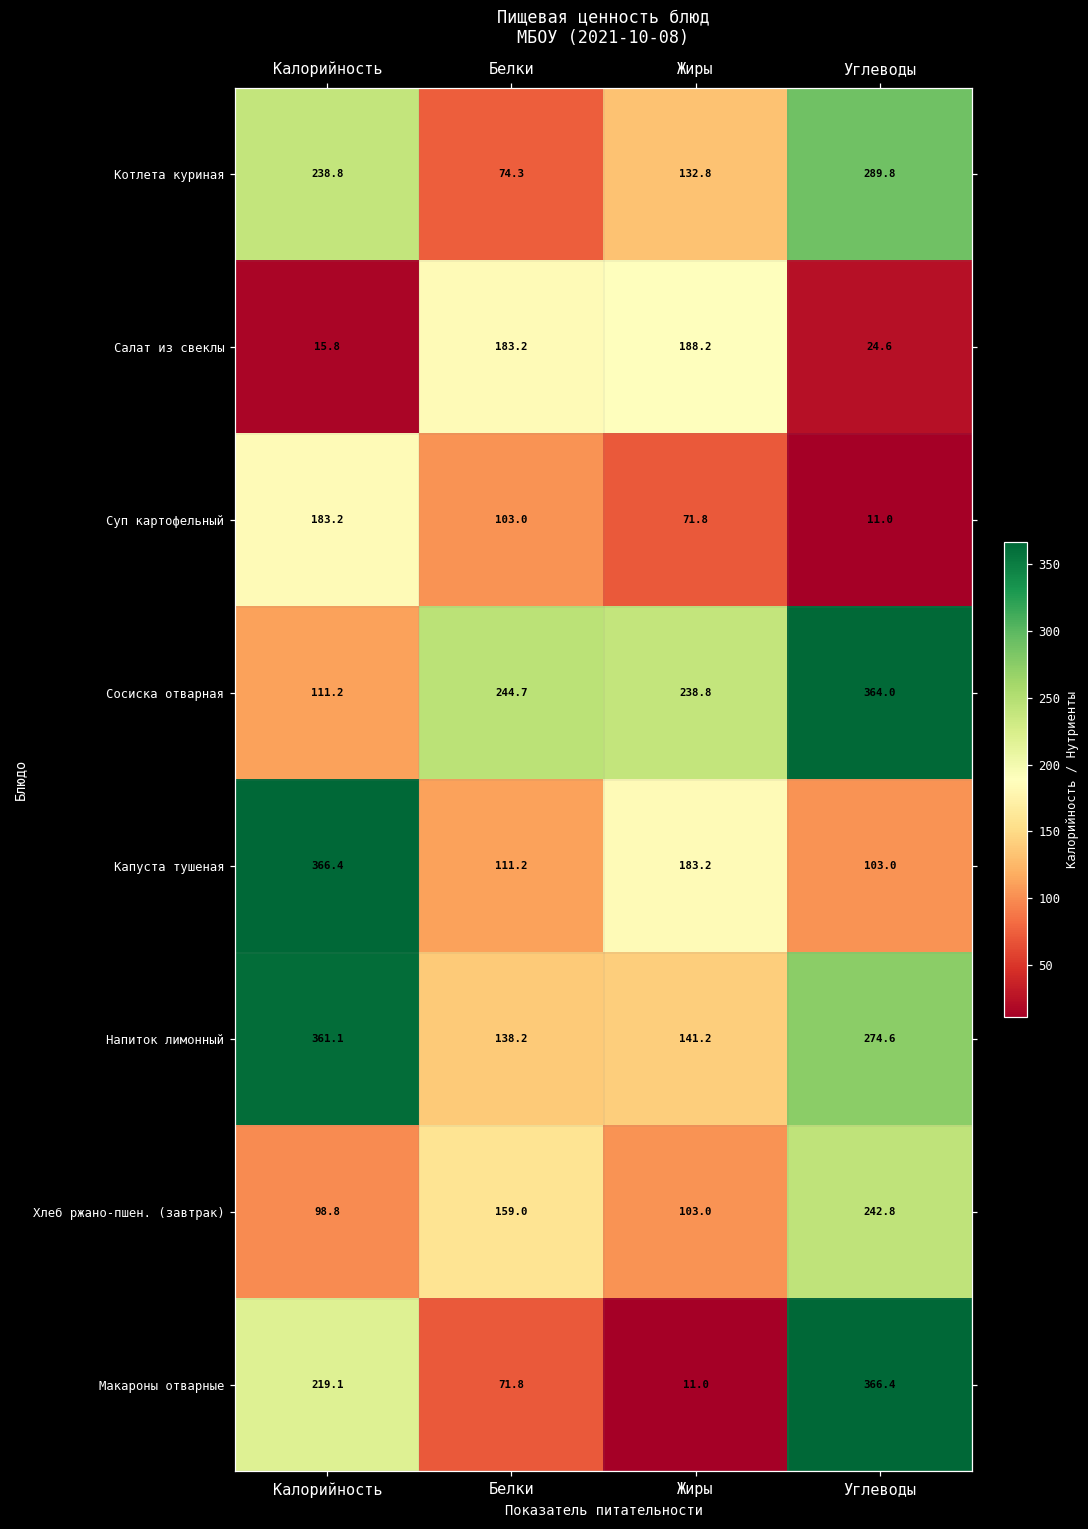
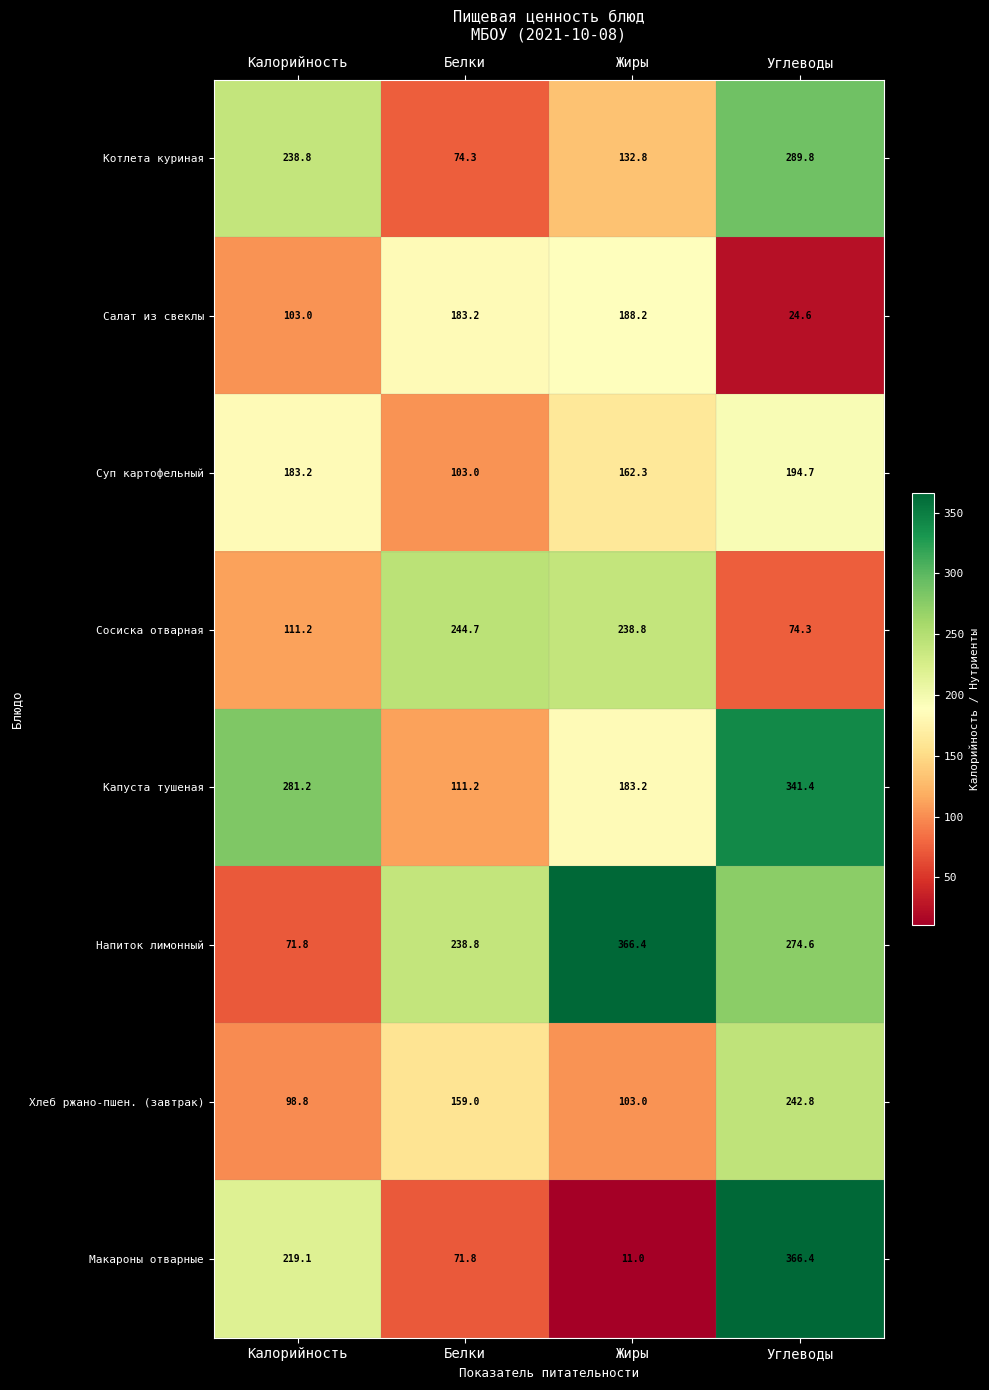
Салат из свеклы, Калорийность: 15.8 -> 103.0
Суп картофельный, Жиры: 71.8 -> 162.3
Суп картофельный, Углеводы: 11.0 -> 194.7
Сосиска отварная, Углеводы: 364.0 -> 74.3
Капуста тушеная, Калорийность: 366.4 -> 281.2
Капуста тушеная, Углеводы: 103.0 -> 341.4
Напиток лимонный, Калорийность: 361.1 -> 71.8
Напиток лимонный, Белки: 138.2 -> 238.8
Напиток лимонный, Жиры: 141.2 -> 366.4
